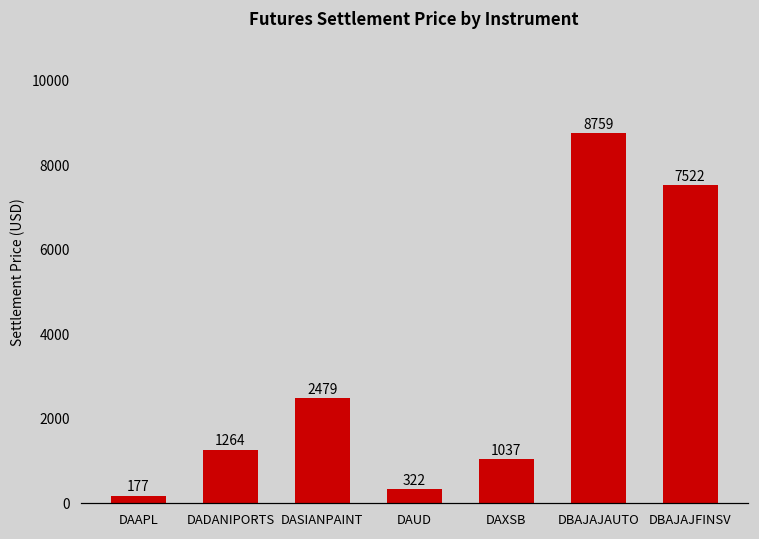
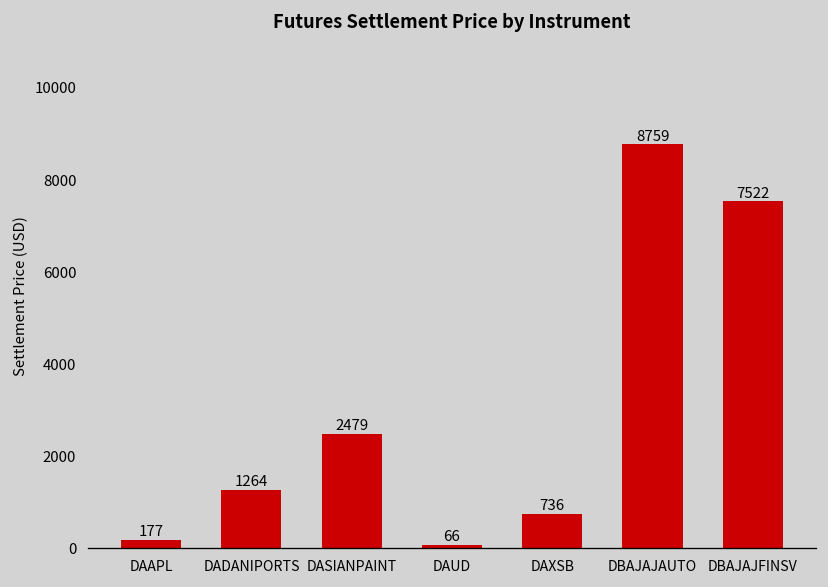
DAUD: 322 -> 66
DAXSB: 1037 -> 736
